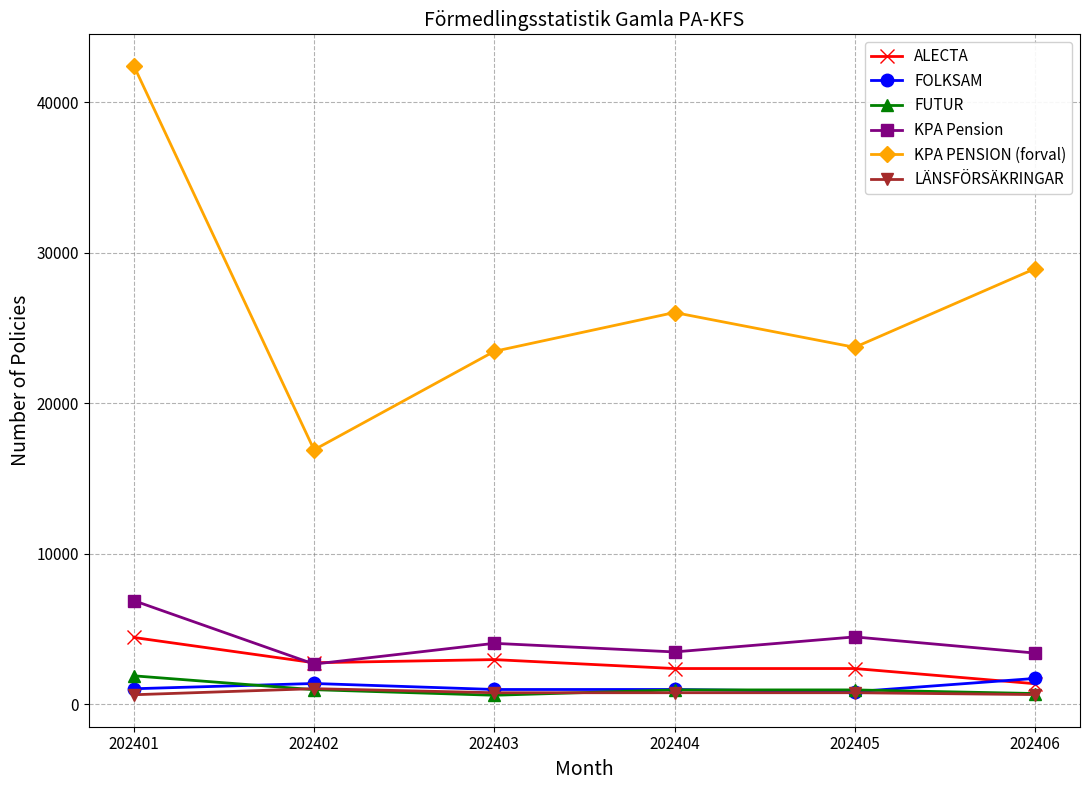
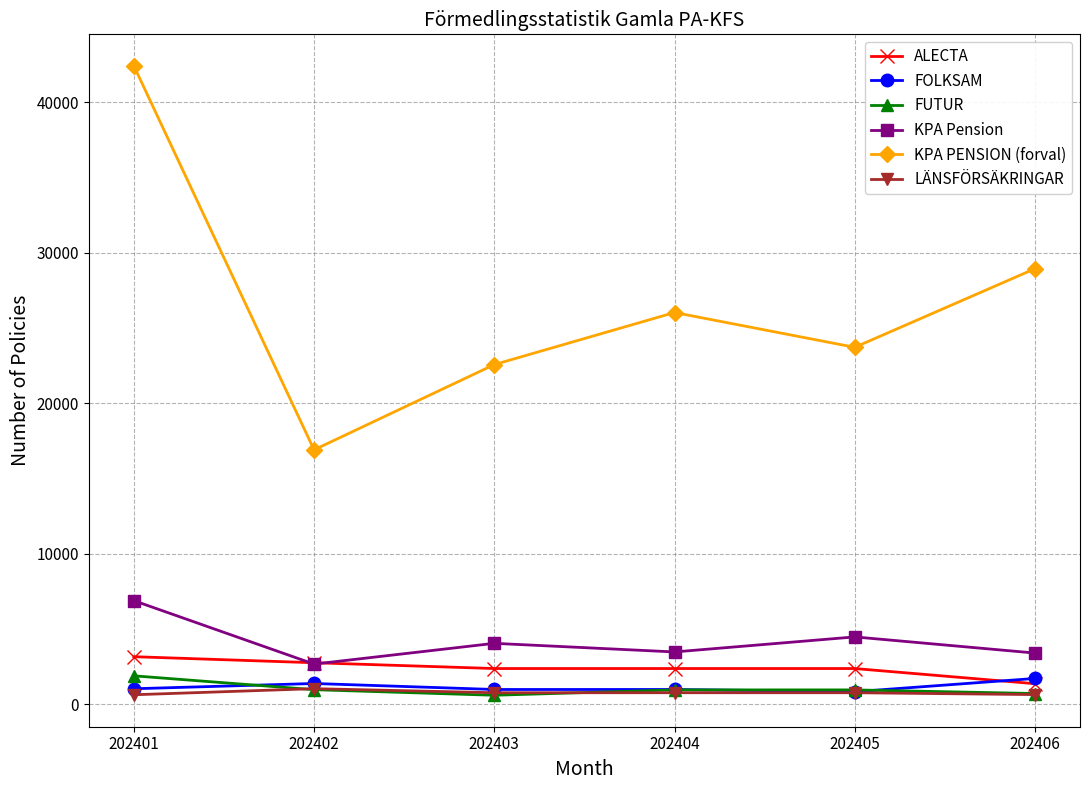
ALECTA, 202401: 4400 -> 3200
ALECTA, 202403: 3000 -> 2400
KPA PENSION (forval), 202403: 23500 -> 22600
